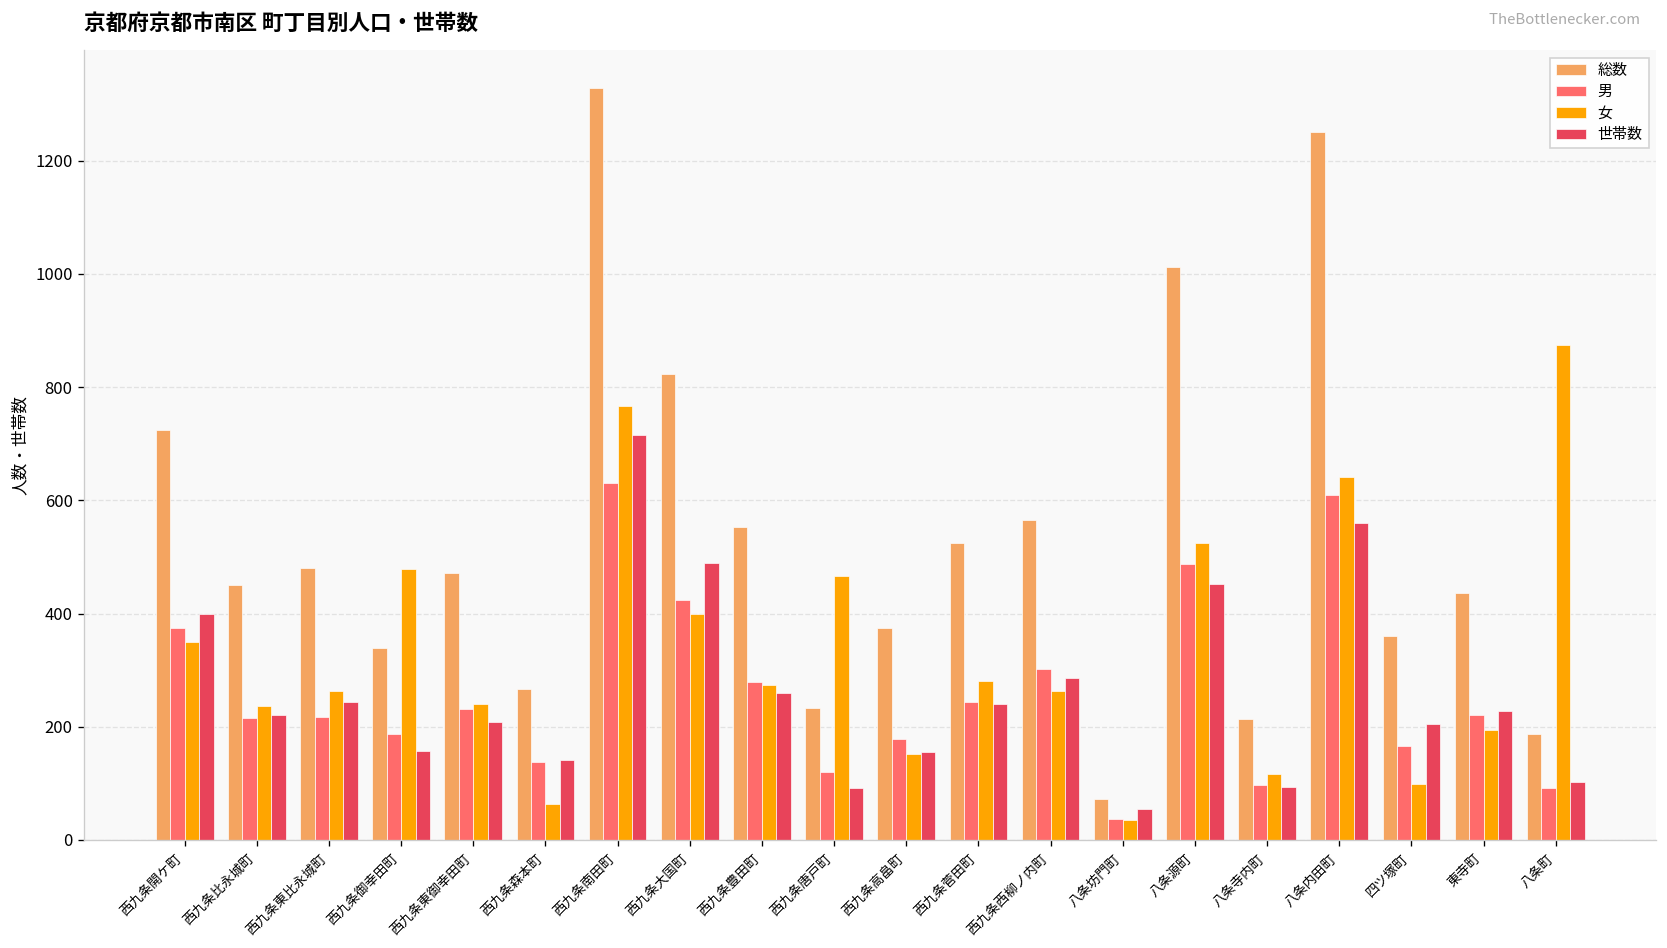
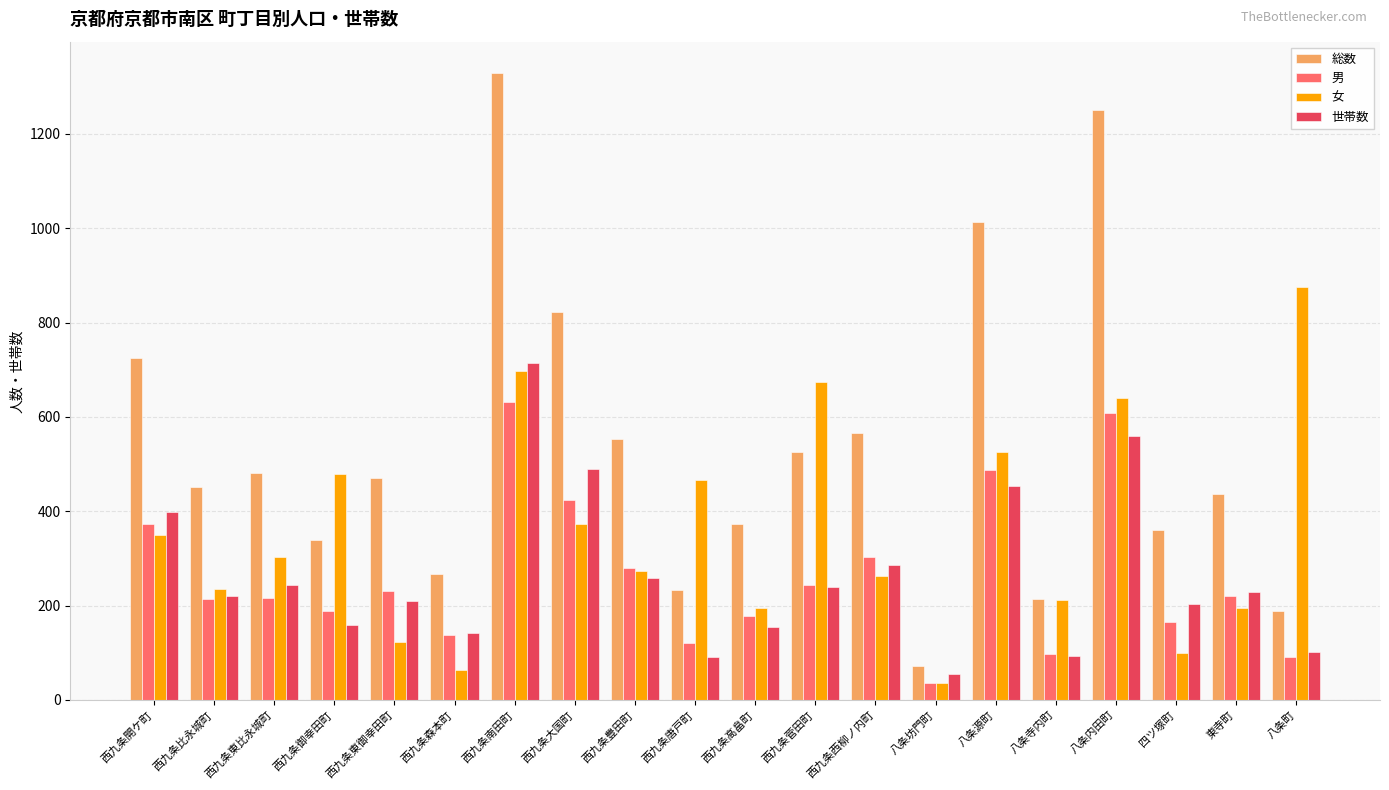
女, 西九条東比永城町: 260 -> 300
女, 西九条東御幸田町: 240 -> 120
女, 西九条南田町: 770 -> 700
女, 西九条大国町: 400 -> 370
女, 西九条高畠町: 150 -> 200
女, 西九条菅田町: 280 -> 670
女, 八条寺内町: 120 -> 210
